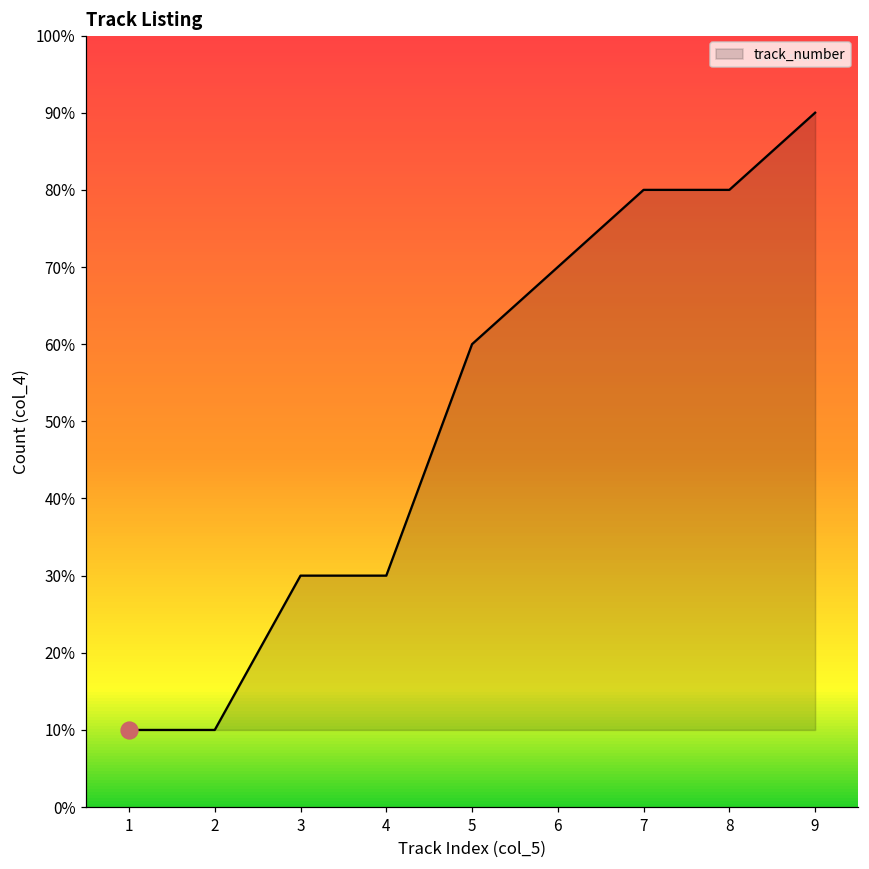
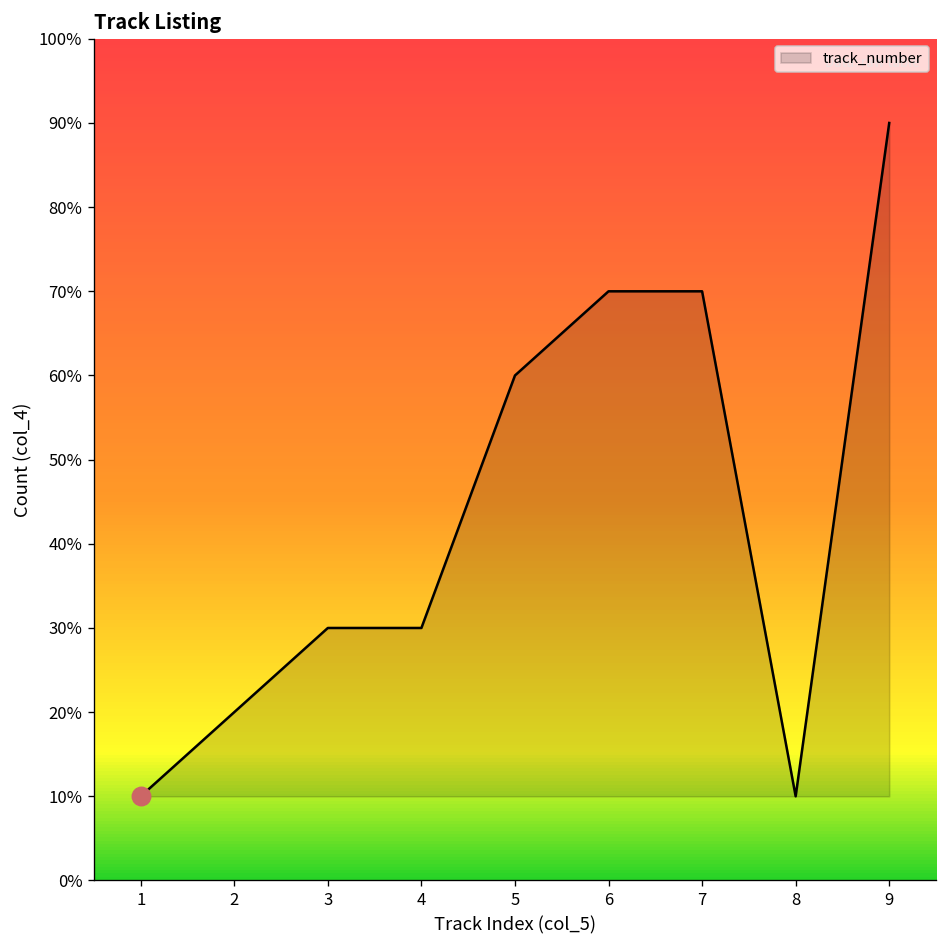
track_number, 2: 10% -> 20%
track_number, 7: 80% -> 70%
track_number, 8: 80% -> 10%
